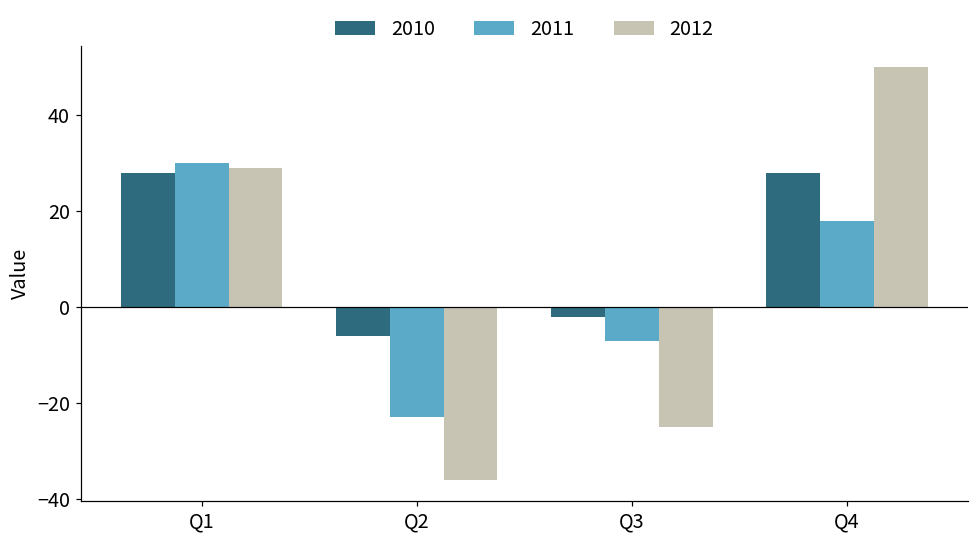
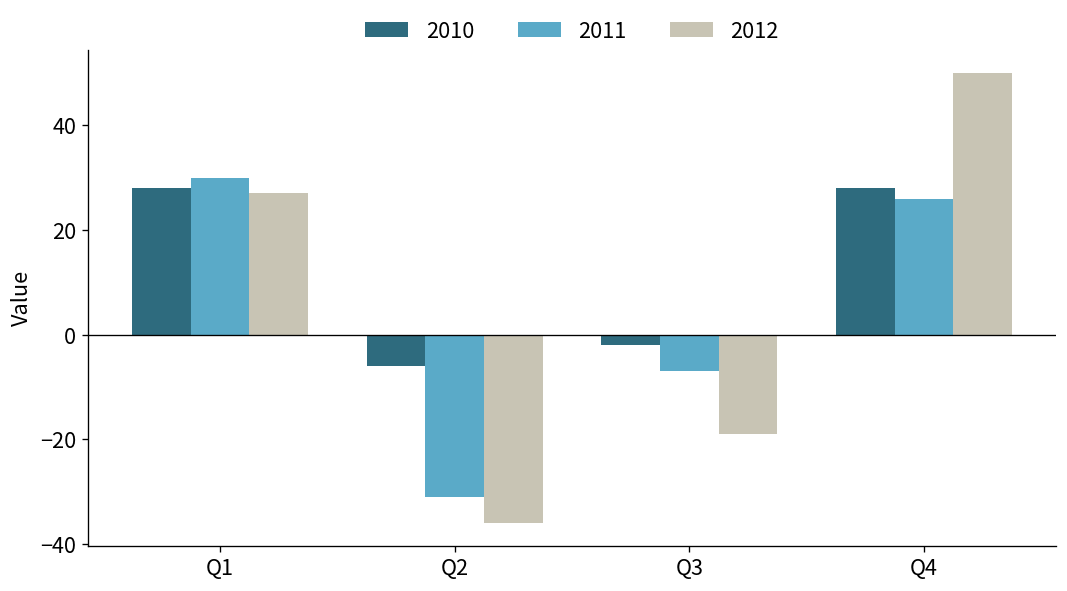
2012, Q1: 29 -> 27
2011, Q2: -23 -> -31
2012, Q3: -25 -> -19
2011, Q4: 18 -> 26
